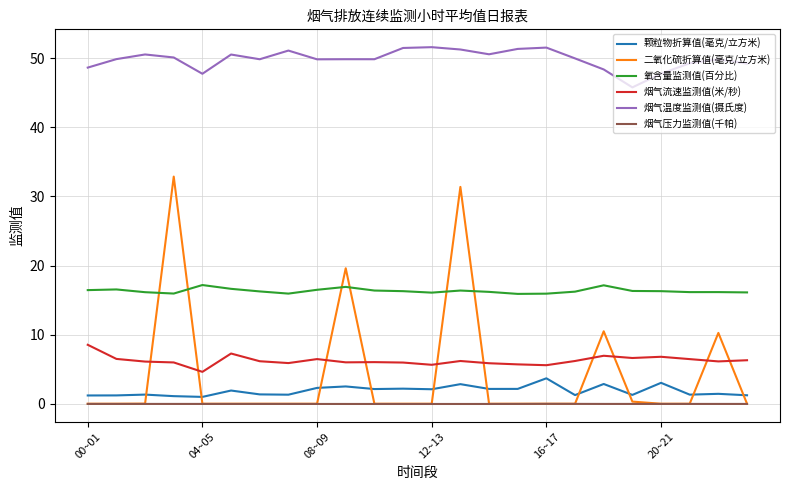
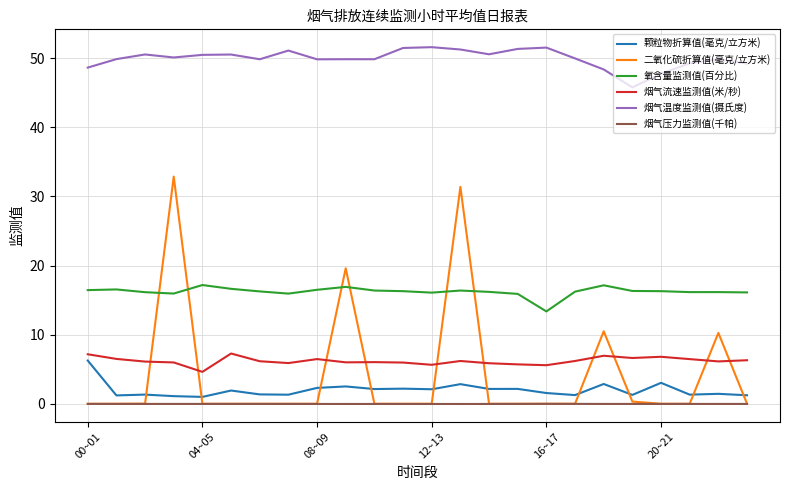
颗粒物折算值(毫克/立方米), 00~01: 1 -> 6
烟气流速监测值(米/秒), 00~01: 9 -> 7
烟气温度监测值(摄氏度), 04~05: 48 -> 50
颗粒物折算值(毫克/立方米), 16~17: 4 -> 2
氧含量监测值(百分比), 16~17: 16 -> 13
